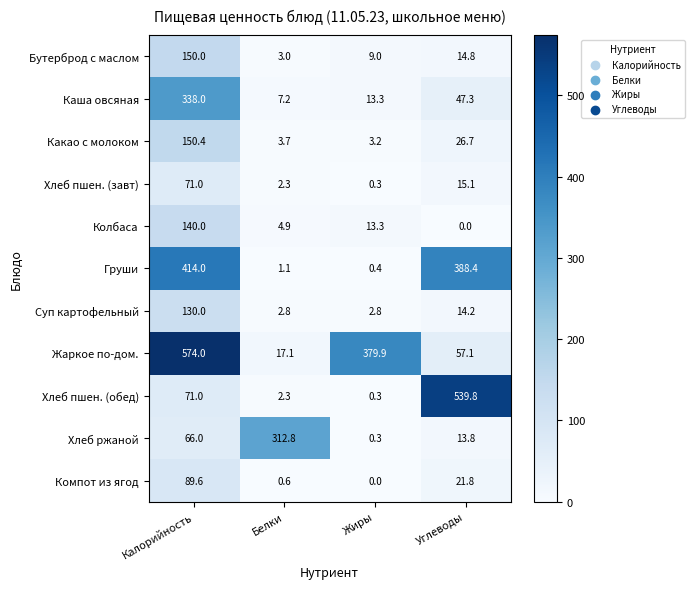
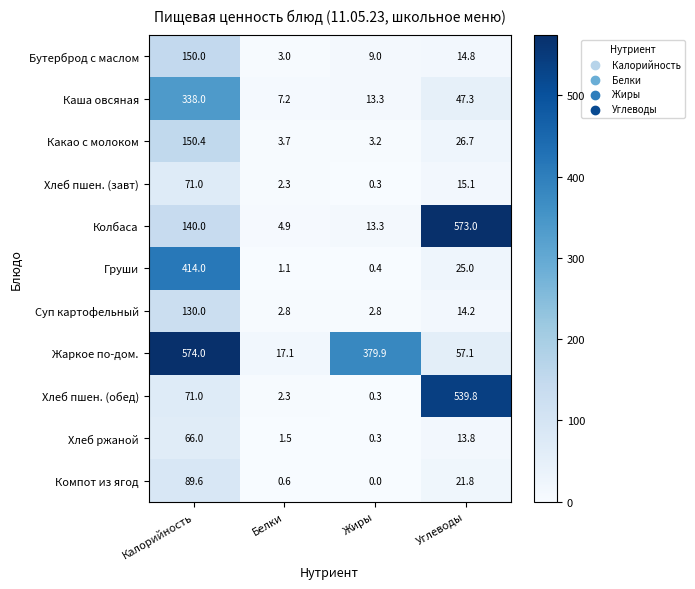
Колбаса, Углеводы: 0.0 -> 573.0
Груши, Углеводы: 388.4 -> 25.0
Хлеб ржаной, Белки: 312.8 -> 1.5
